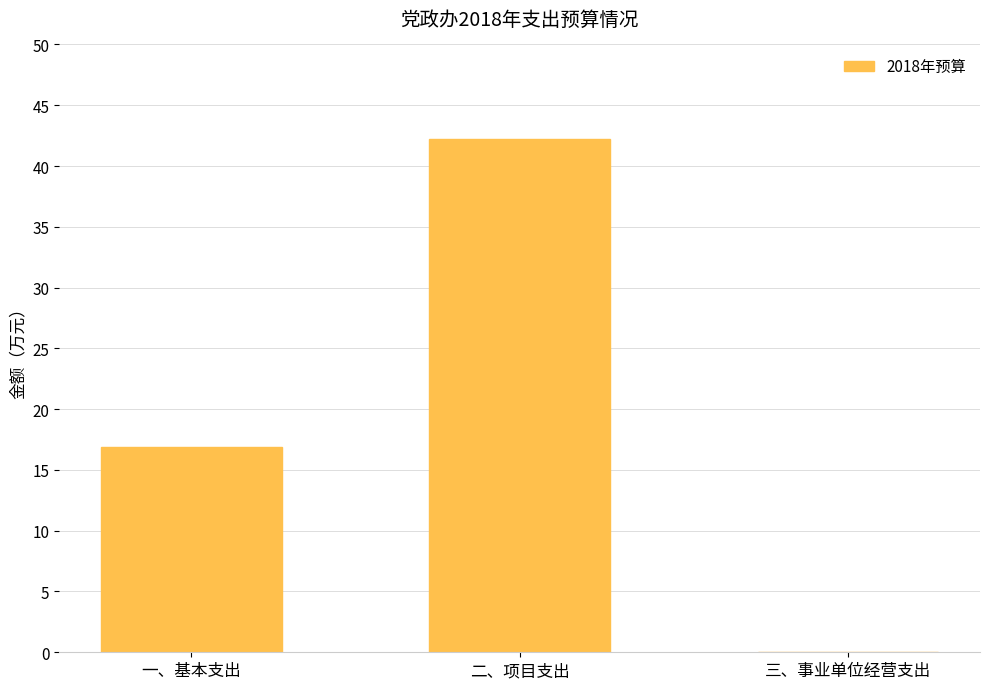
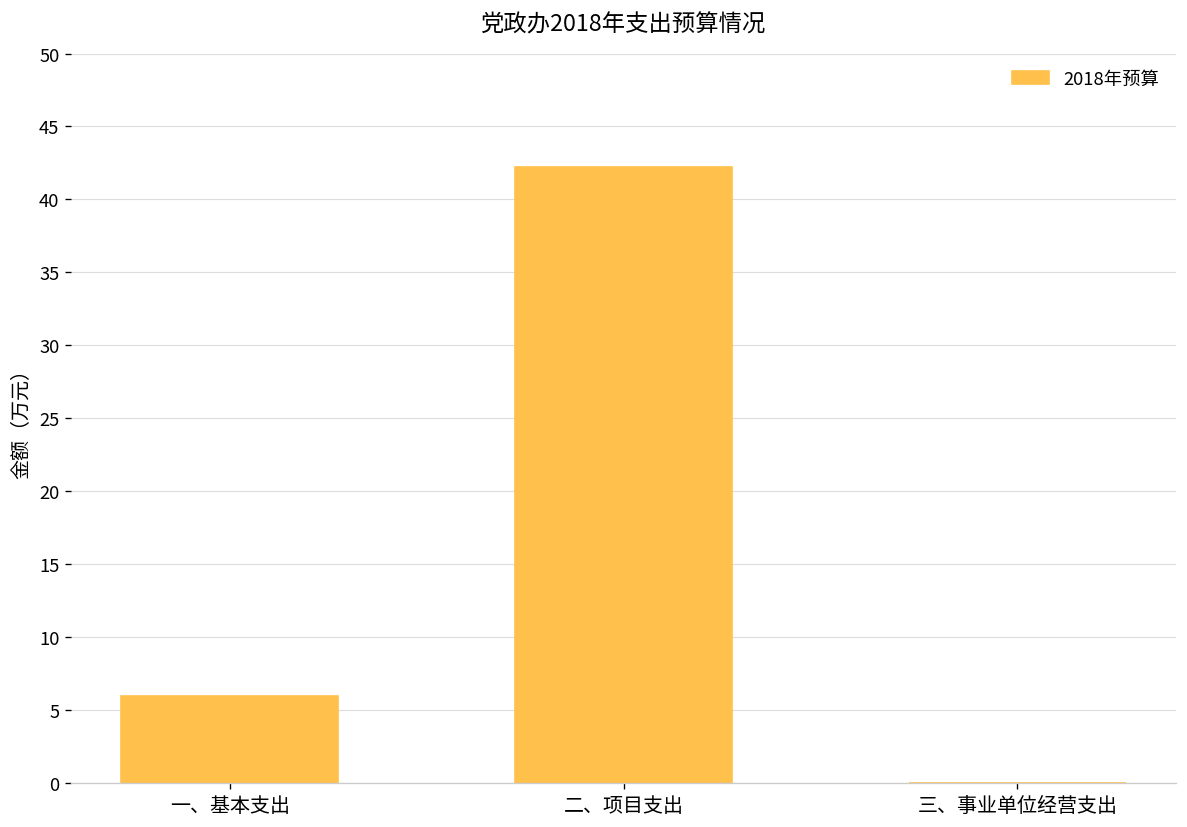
一、基本支出: 16.9 -> 6.0
